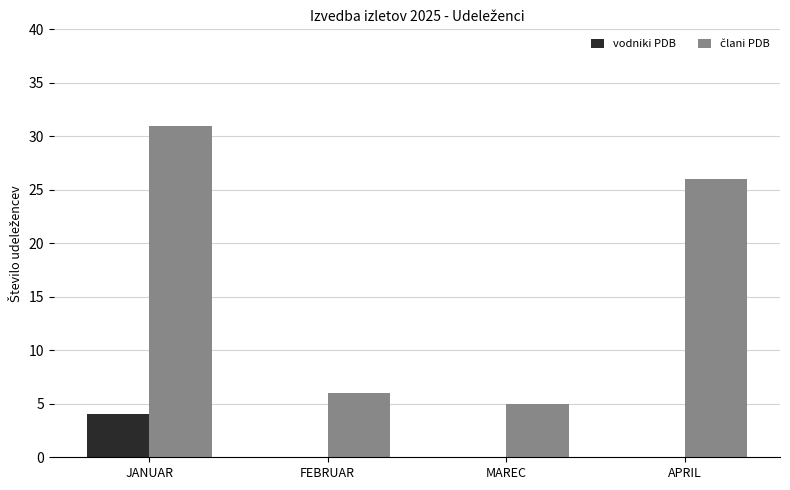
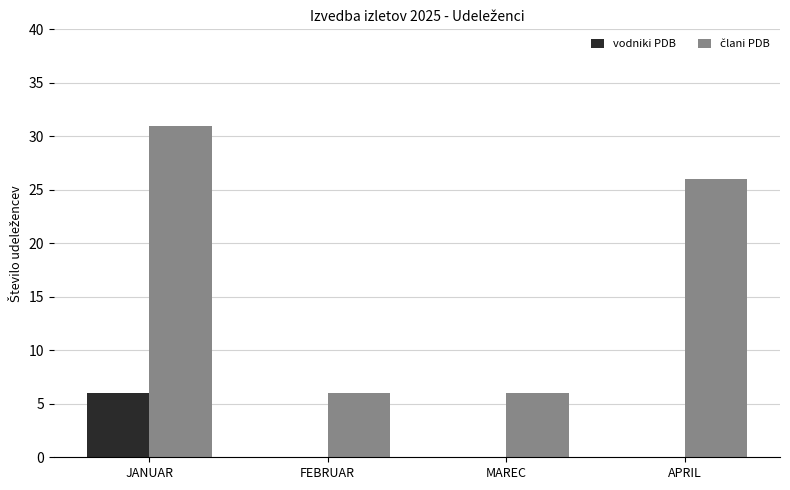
vodniki PDB, JANUAR: 4 -> 6
člani PDB, MAREC: 5 -> 6
